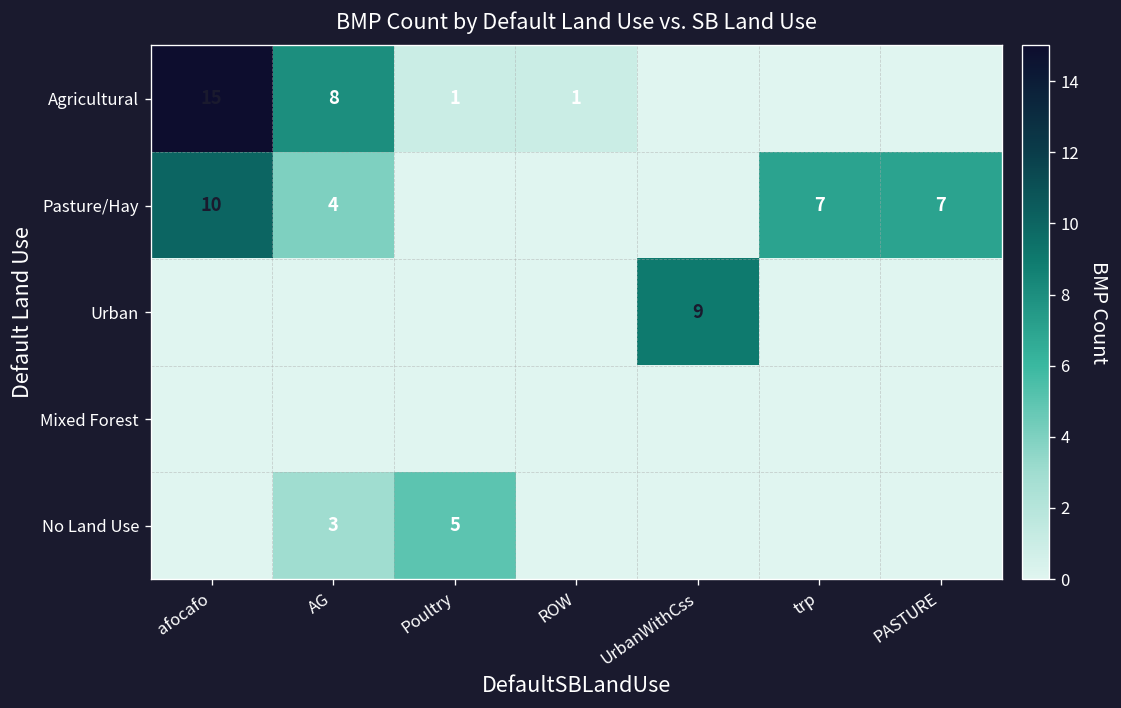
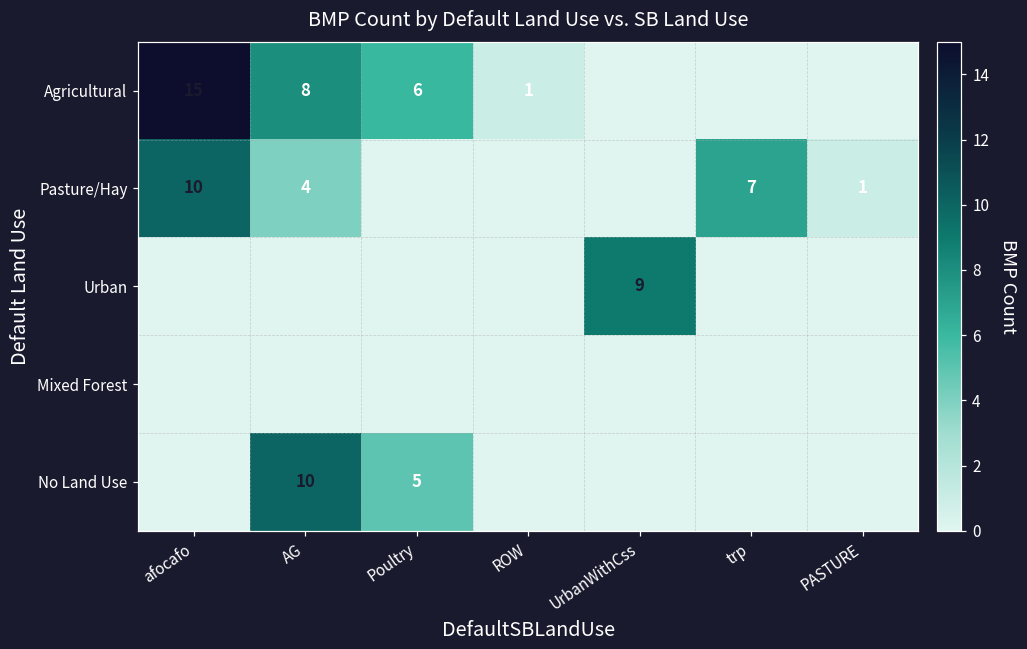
Agricultural, Poultry: 1 -> 6
Pasture/Hay, PASTURE: 7 -> 1
No Land Use, AG: 3 -> 10
